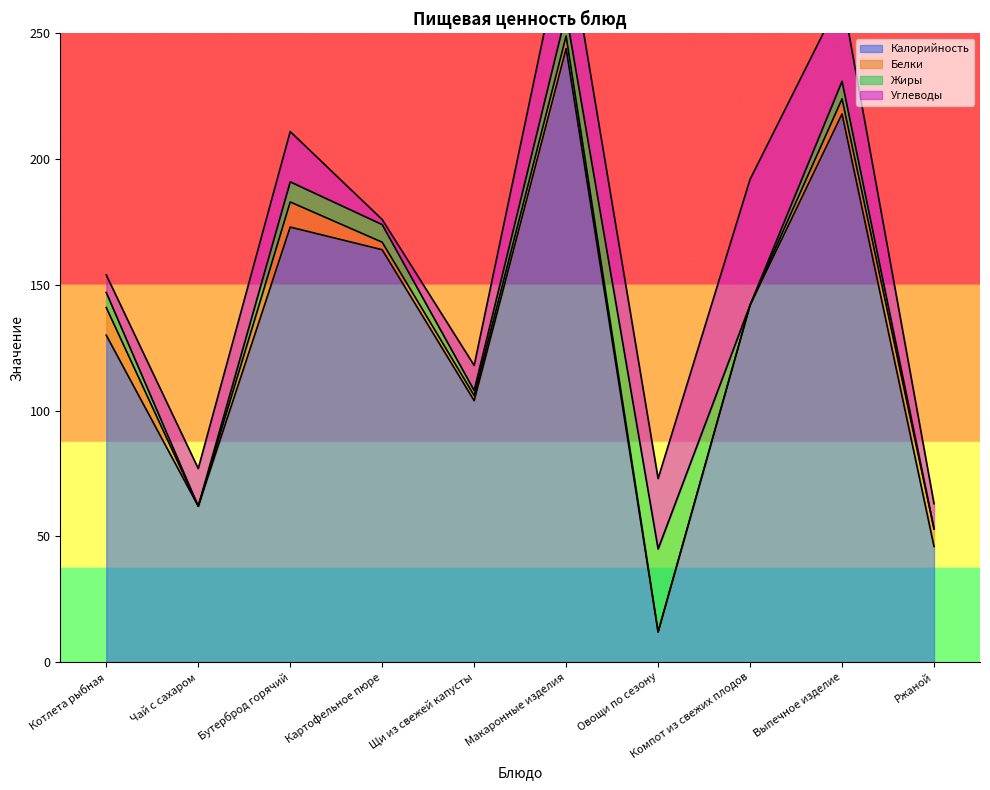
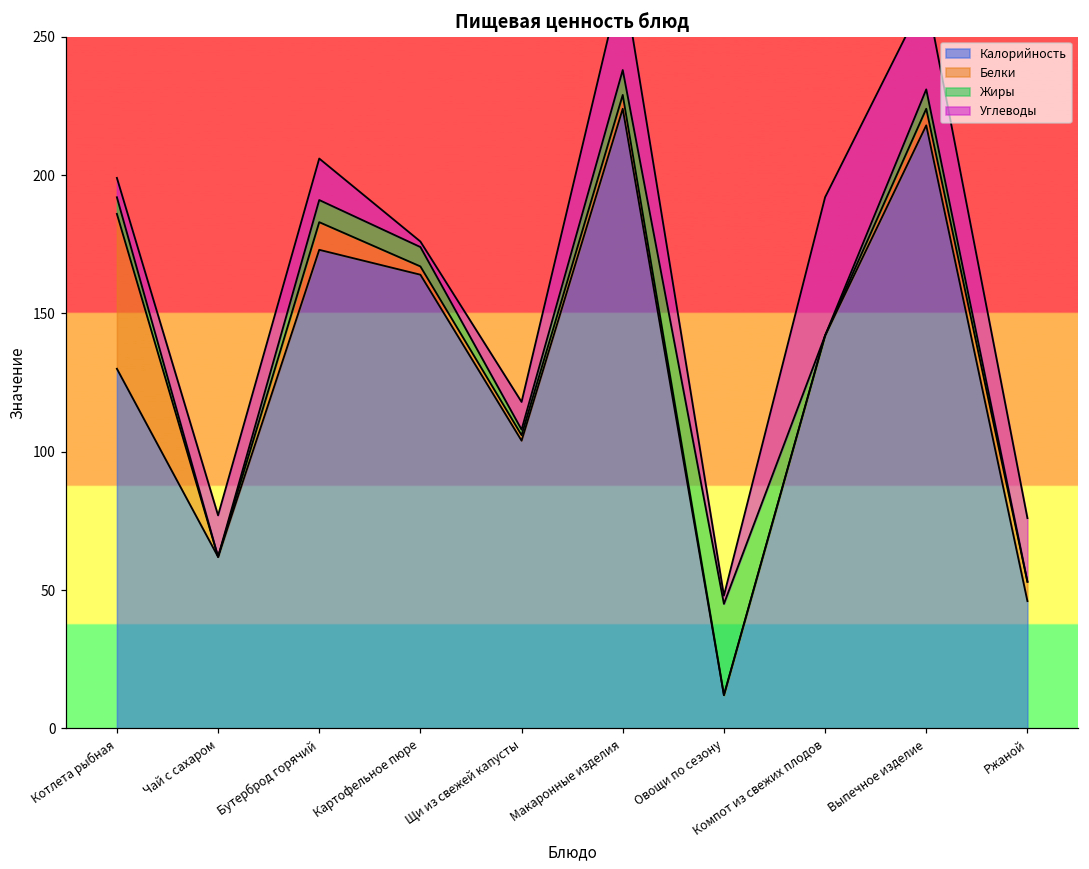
Белки, Котлета рыбная: 11 -> 56
Углеводы, Бутерброд горячий: 20 -> 15
Калорийность, Макаронные изделия: 244 -> 224
Углеводы, Овощи по сезону: 28 -> 3
Углеводы, Ржаной: 10 -> 23
